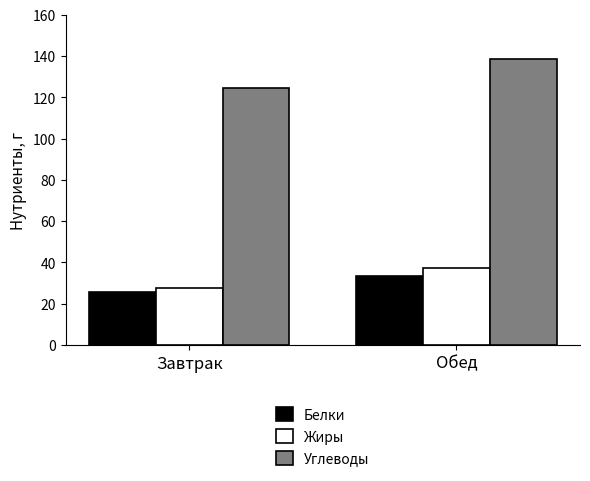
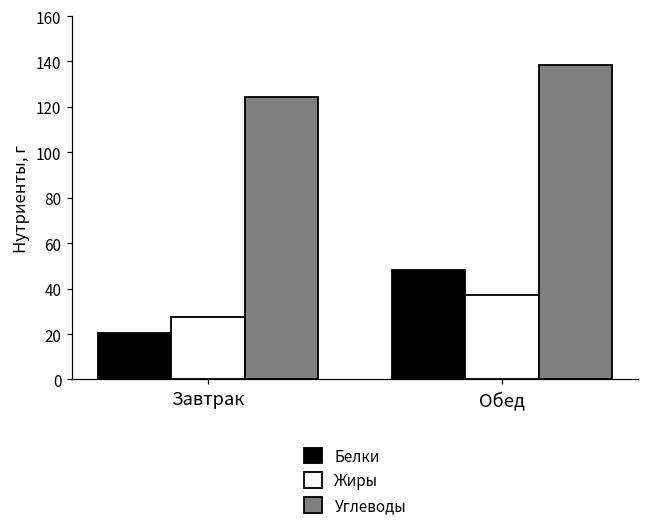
Белки, Завтрак: 26 -> 20
Белки, Обед: 33 -> 48
